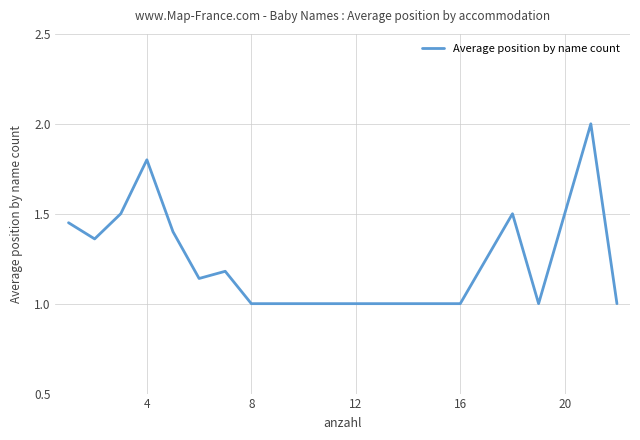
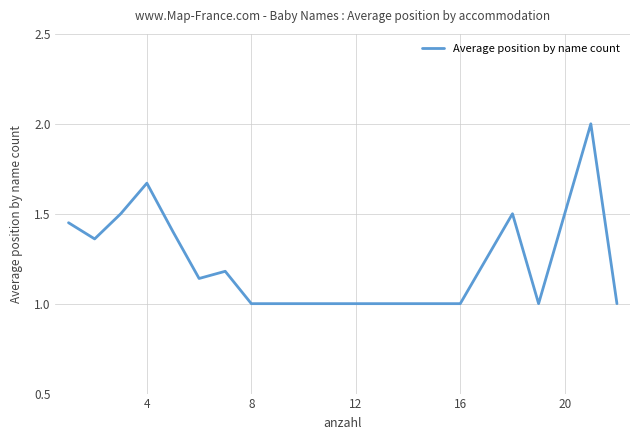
4: 1.80 -> 1.67
